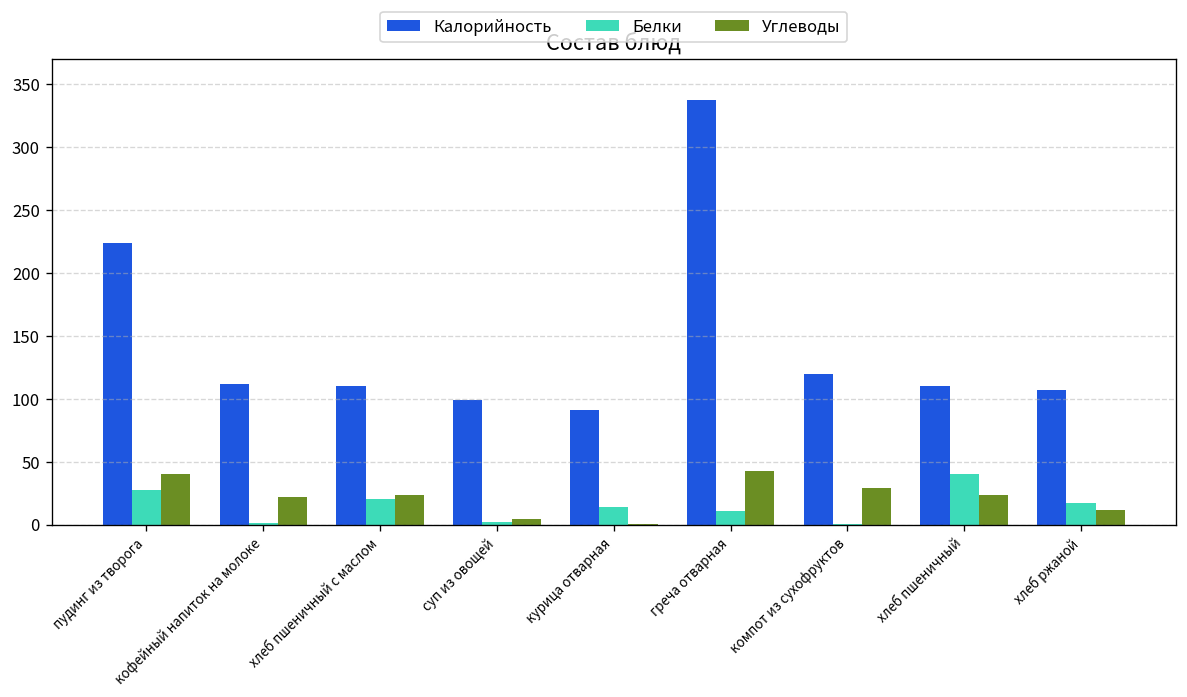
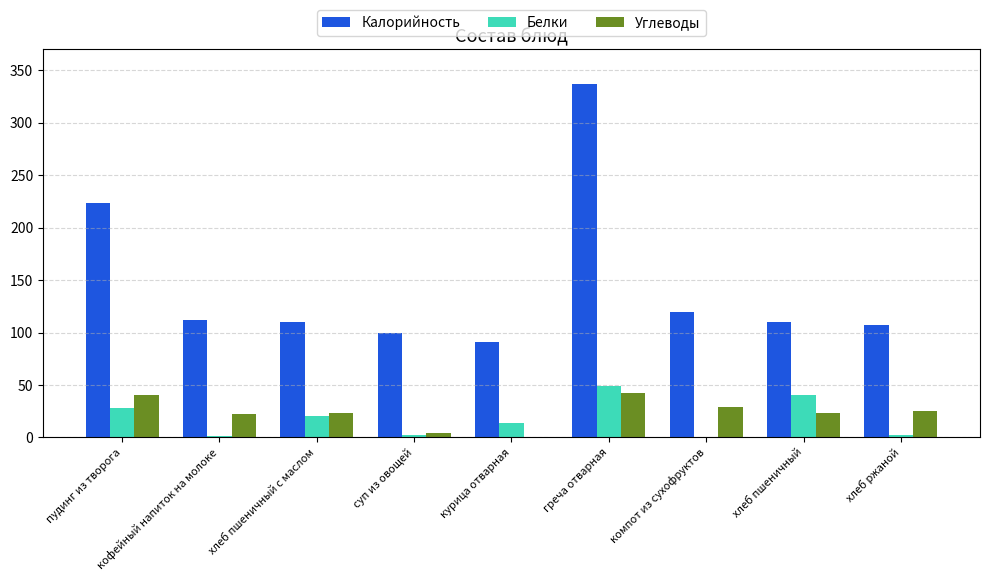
Белки, греча отварная: 11 -> 49
Белки, хлеб ржаной: 17 -> 2
Углеводы, хлеб ржаной: 12 -> 25
